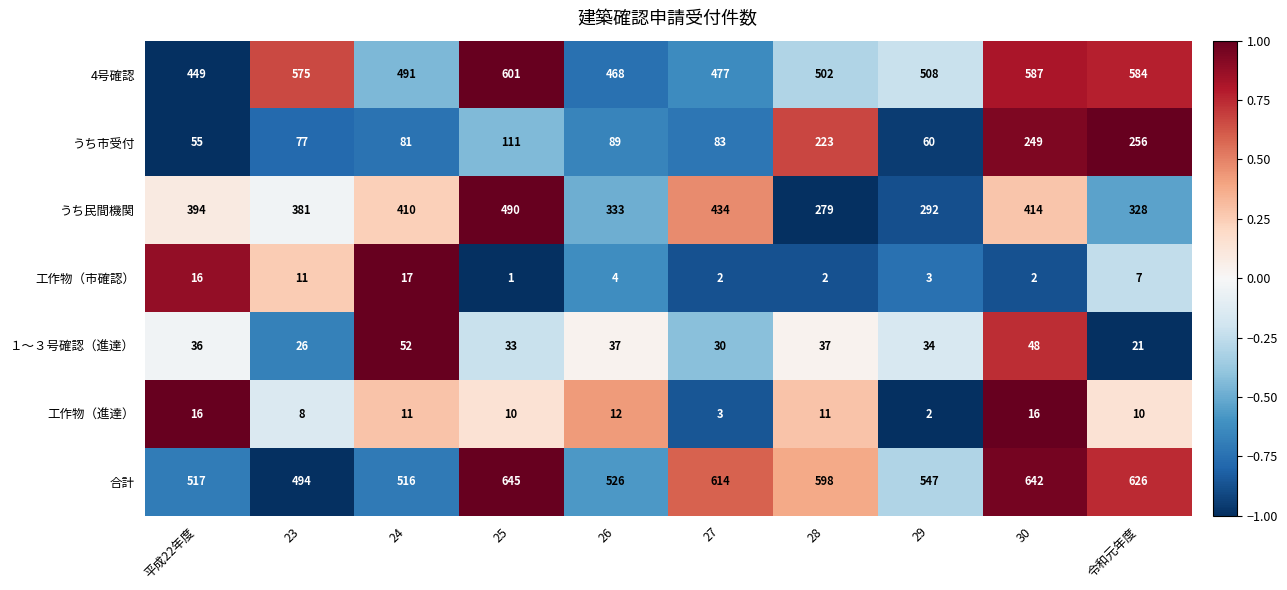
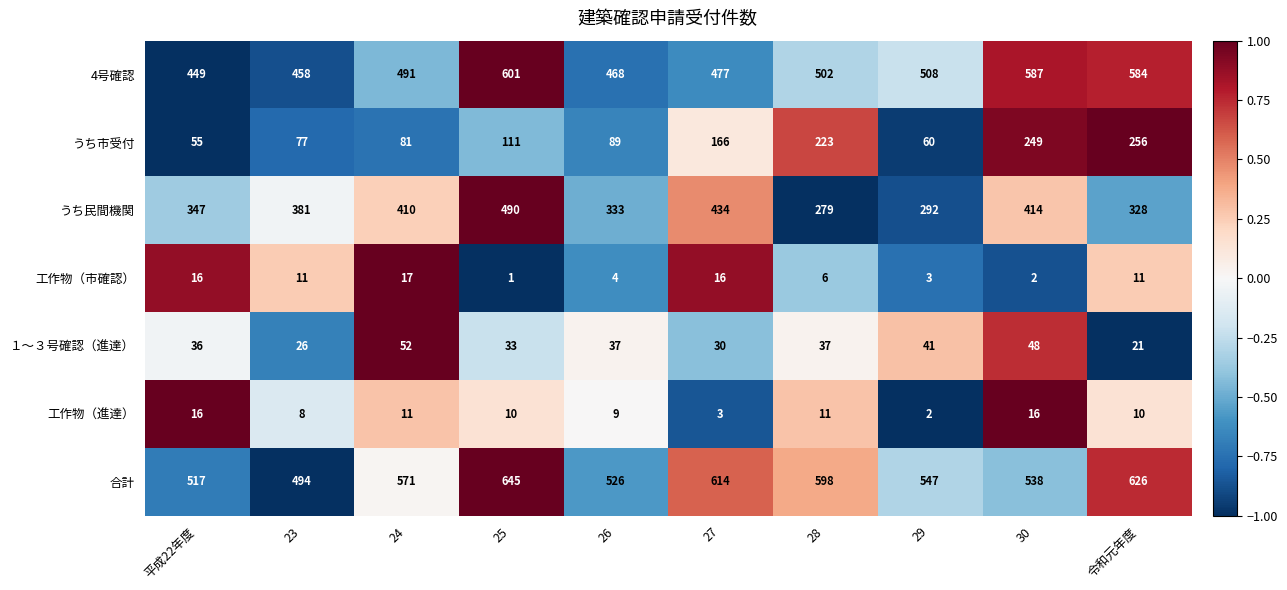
4号確認, 23: 575 -> 458
うち市受付, 27: 83 -> 166
うち民間機関, 平成22年度: 394 -> 347
工作物（市確認）, 27: 2 -> 16
工作物（市確認）, 28: 2 -> 6
工作物（市確認）, 令和元年度: 7 -> 11
１～３号確認（進達）, 29: 34 -> 41
工作物（進達）, 26: 12 -> 9
合計, 24: 516 -> 571
合計, 30: 642 -> 538
